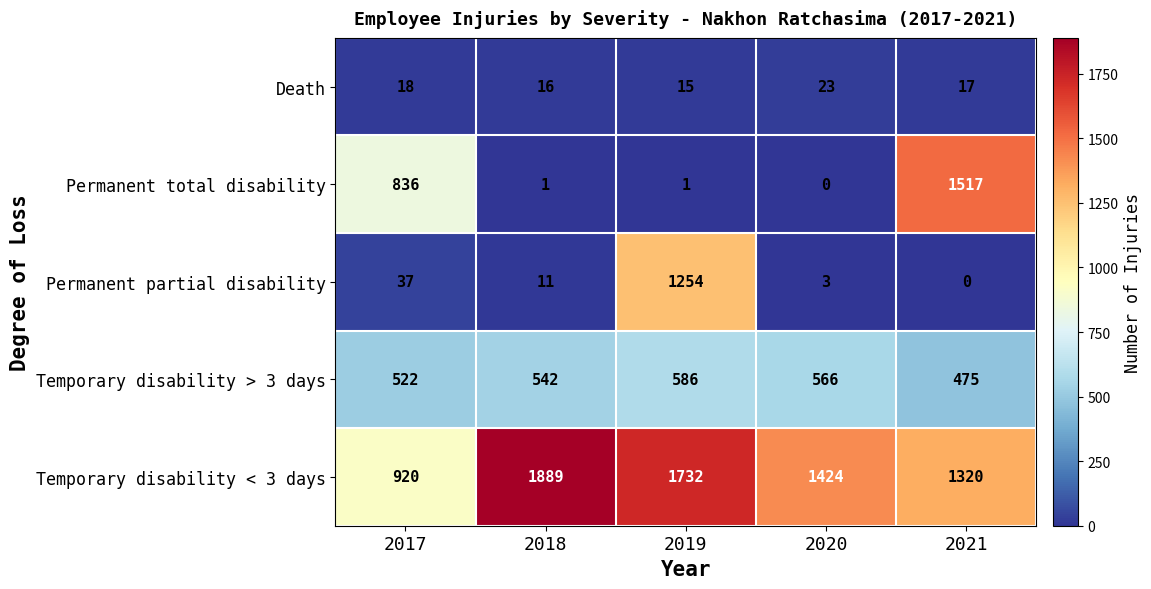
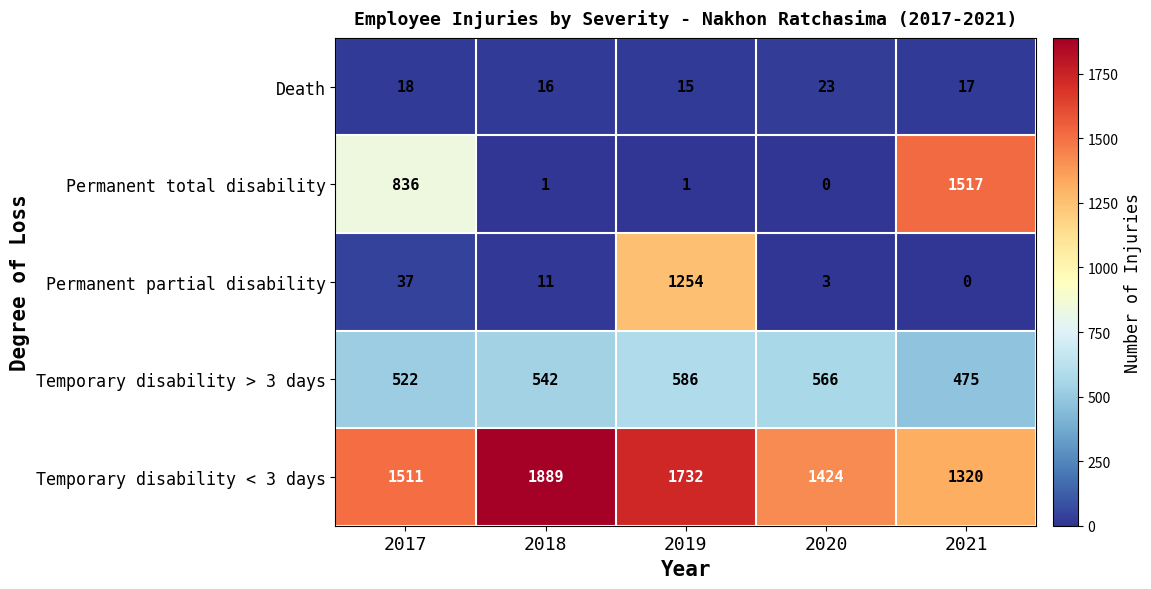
Temporary disability < 3 days, 2017: 920 -> 1511
